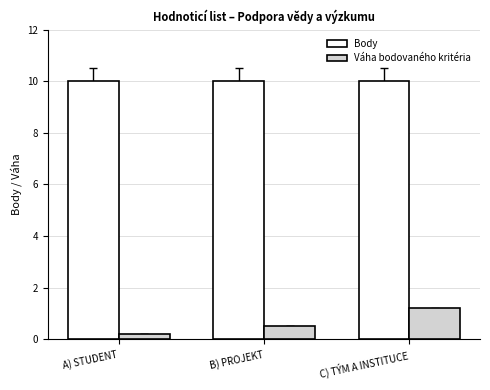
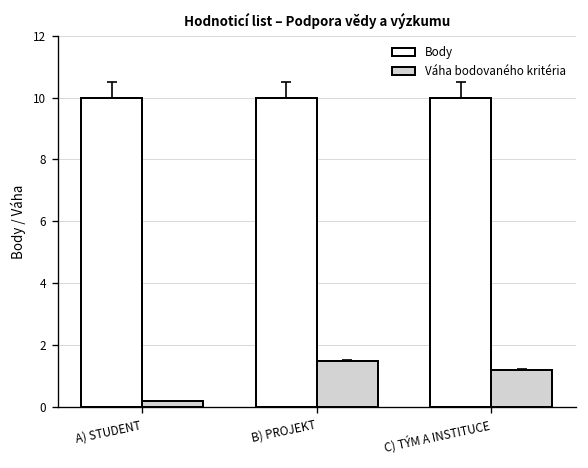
Váha bodovaného kritéria, B) PROJEKT: 0.5 -> 1.5
